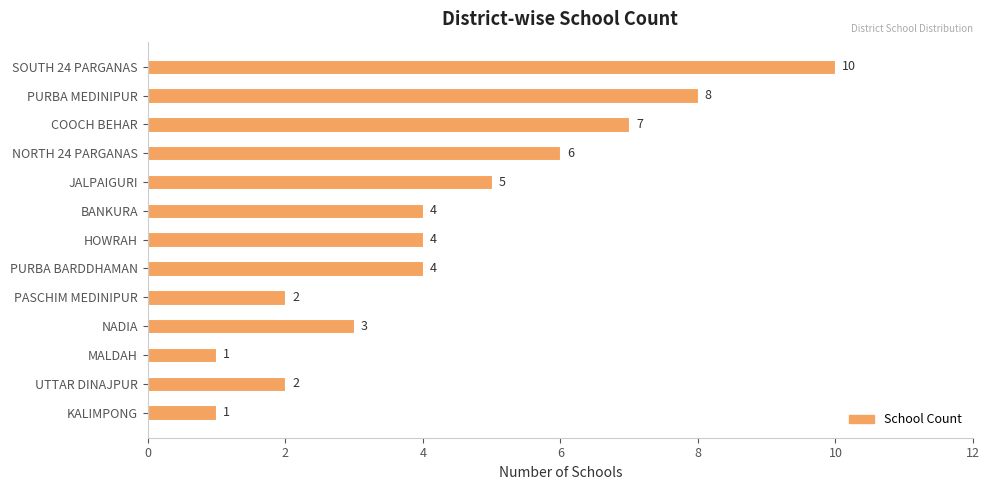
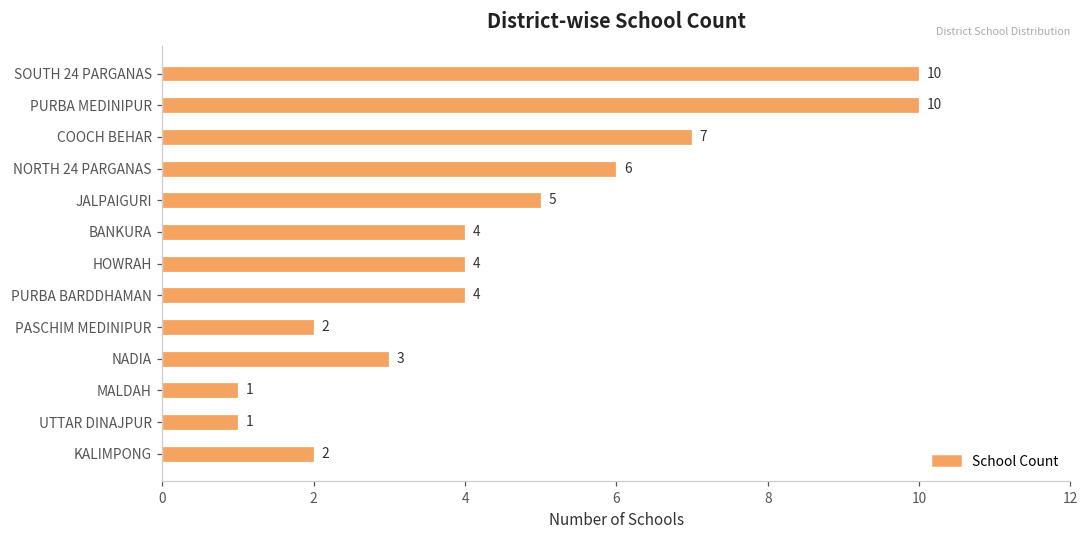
PURBA MEDINIPUR: 8 -> 10
UTTAR DINAJPUR: 2 -> 1
KALIMPONG: 1 -> 2
